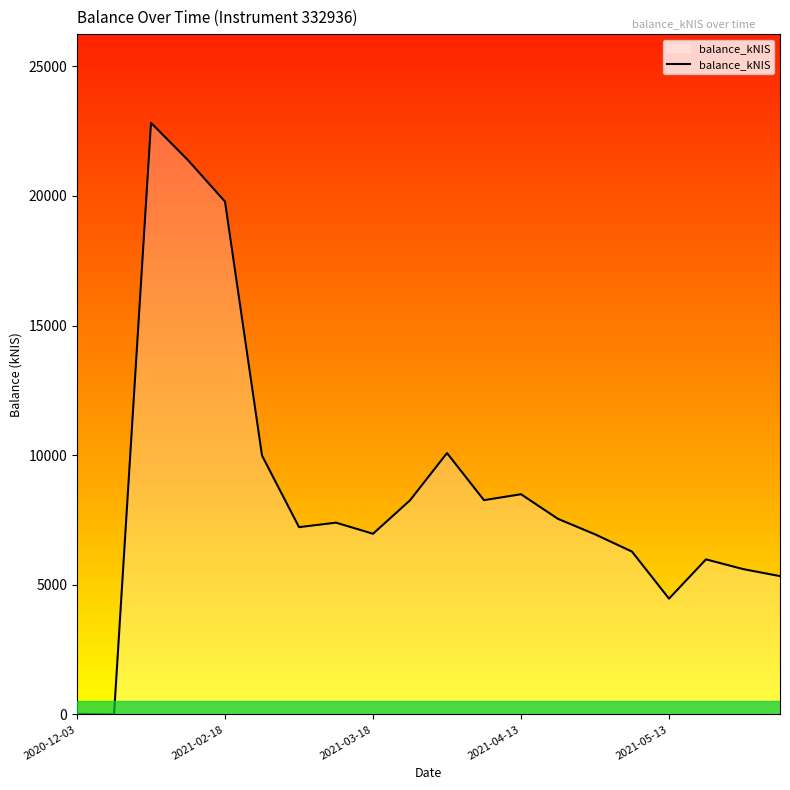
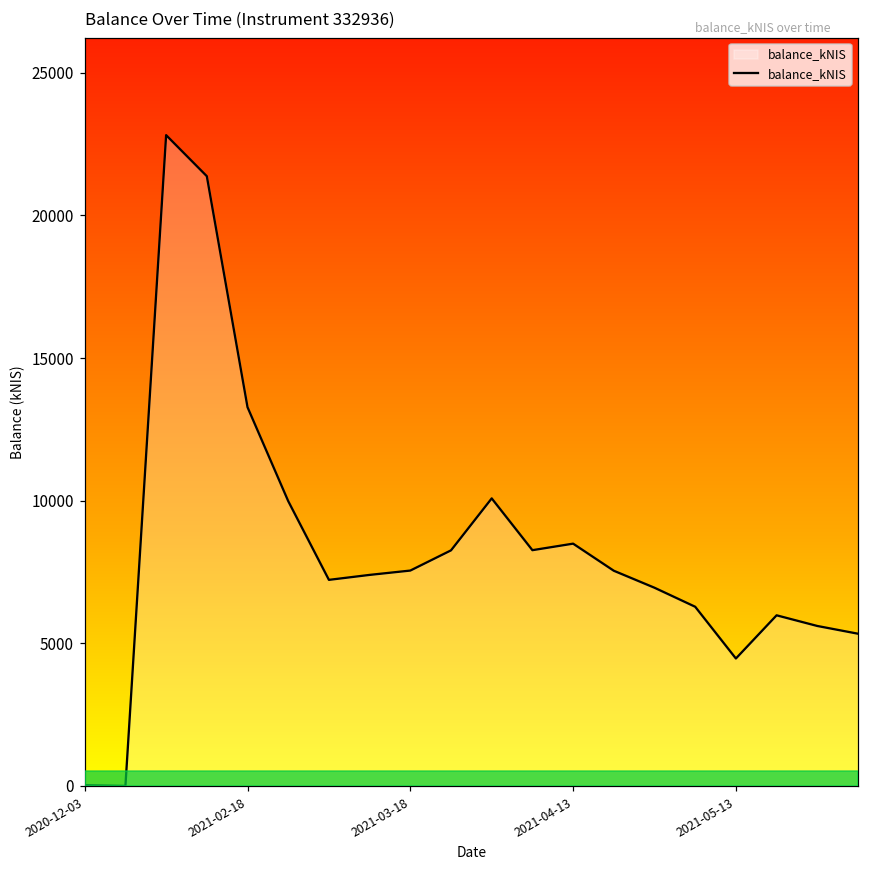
2021-02-18: 19800 -> 13300
2021-03-18: 7000 -> 7600
